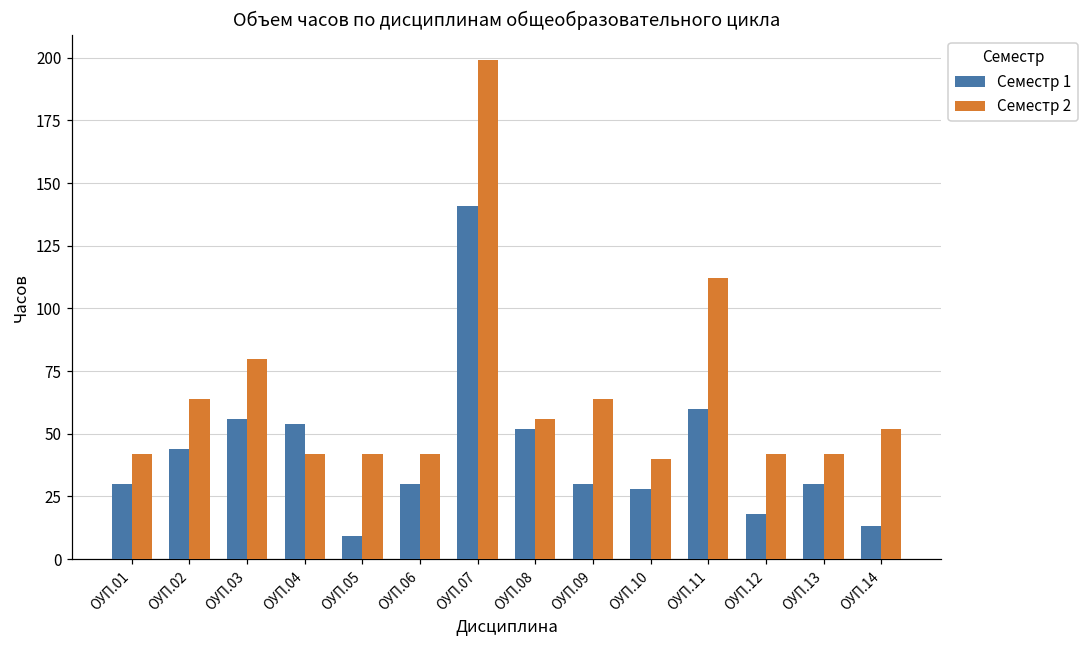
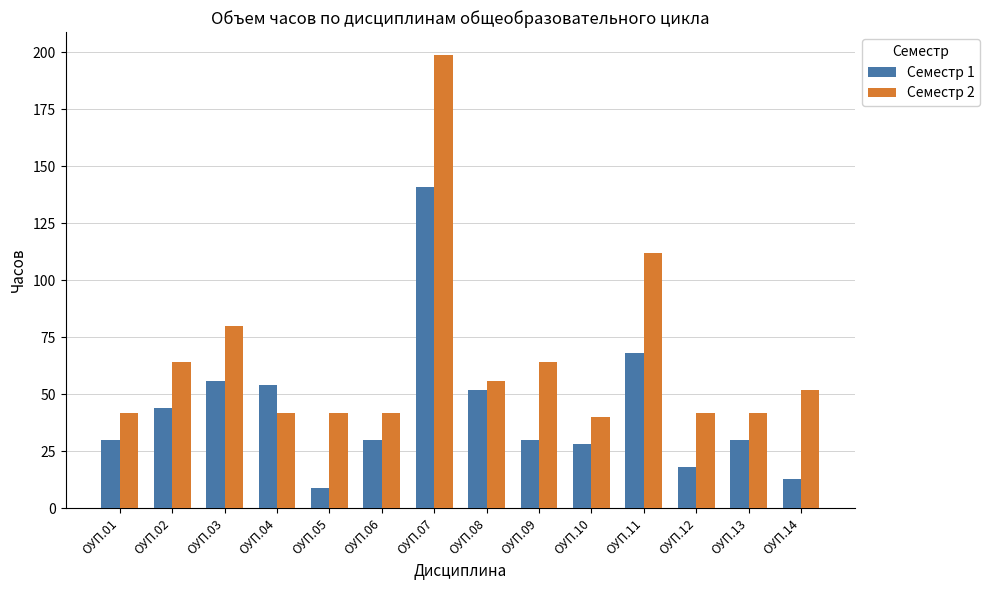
Семестр 1, ОУП.11: 60 -> 68
